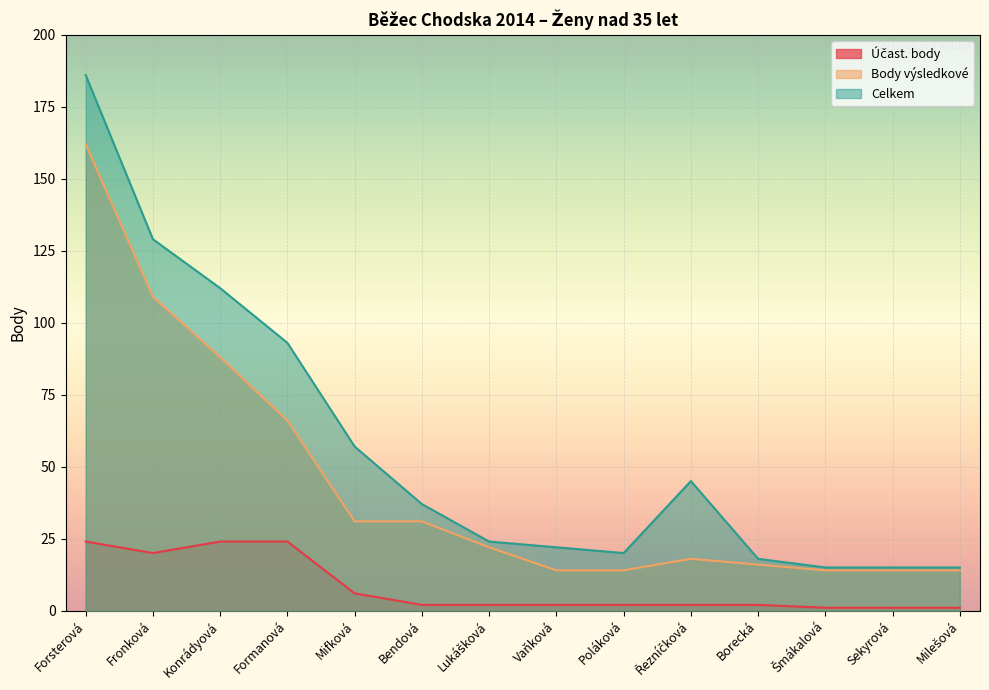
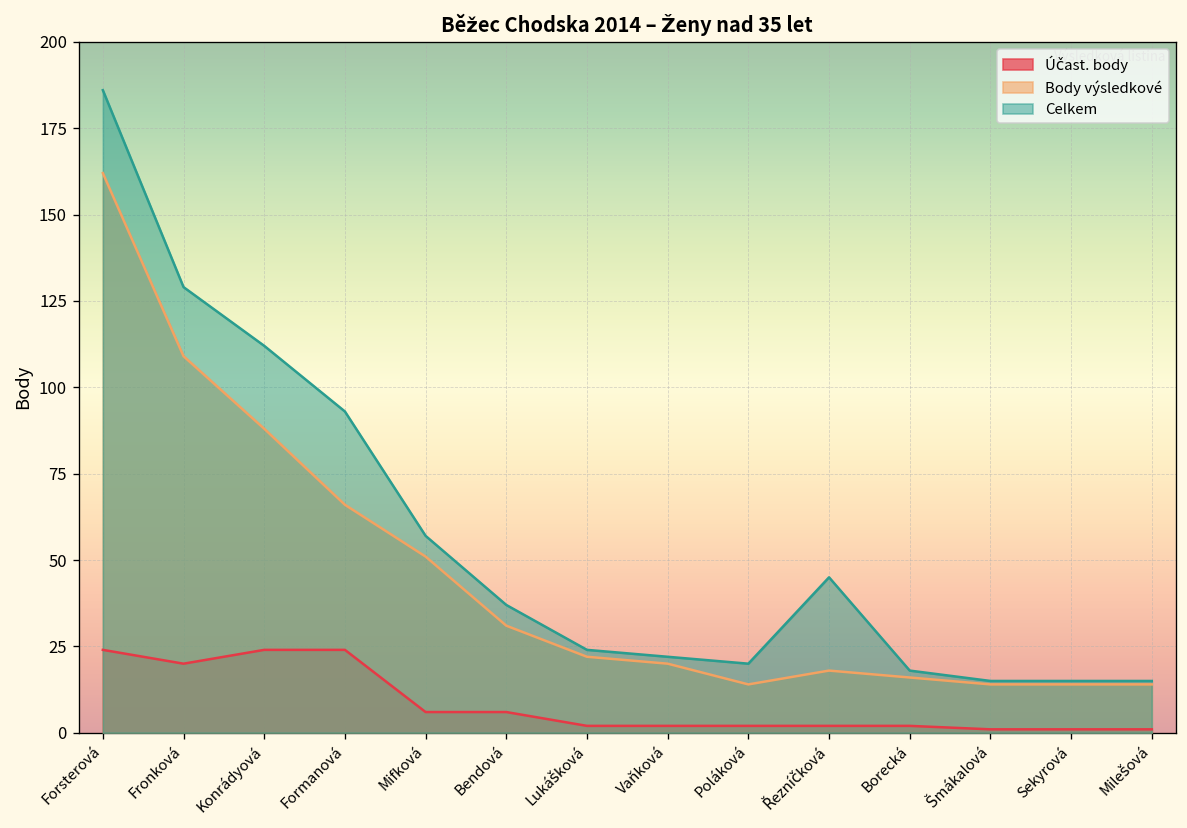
Body výsledkové, Mifková: 31 -> 51
Účast. body, Bendová: 2 -> 6
Body výsledkové, Vaňková: 14 -> 20
